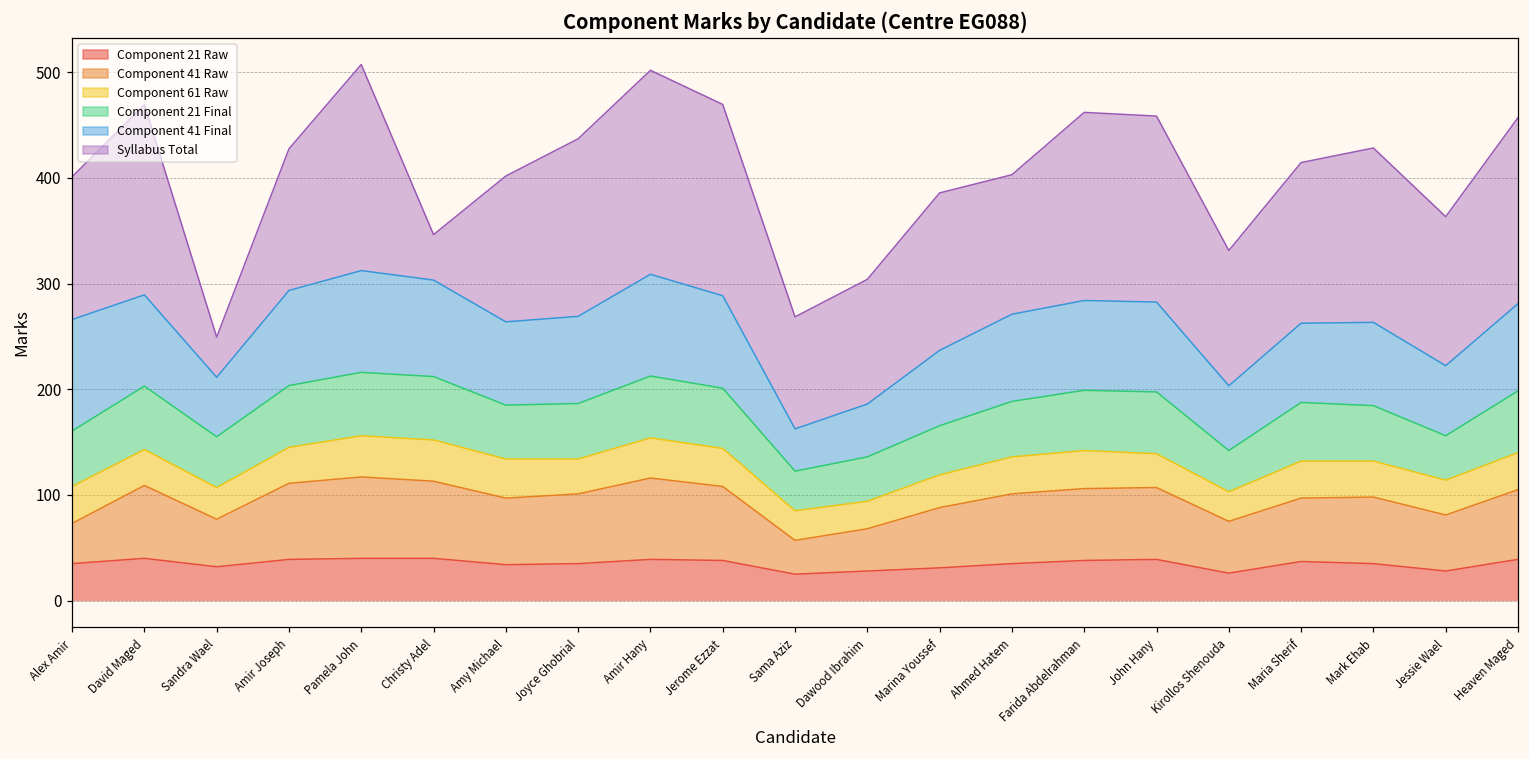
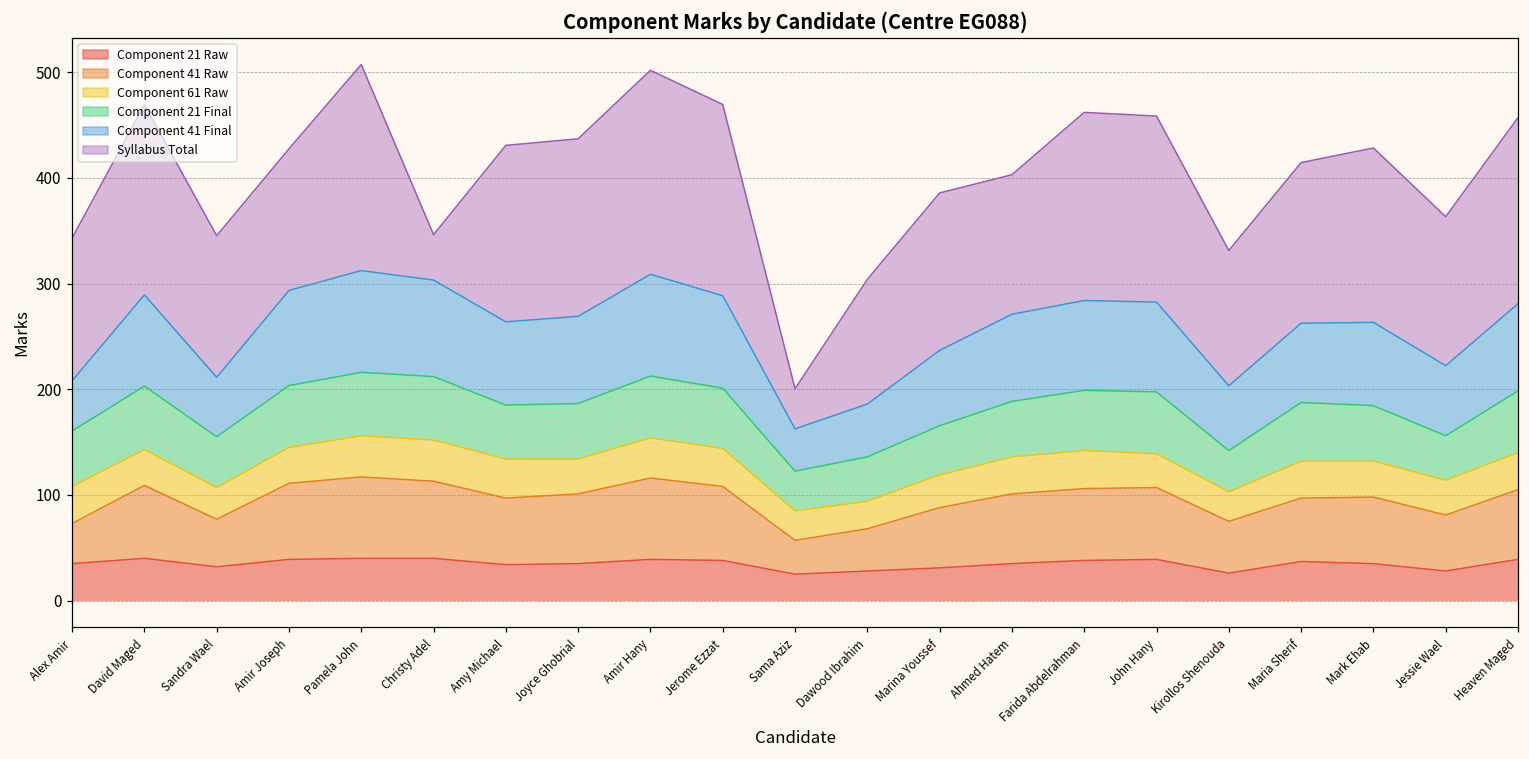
Component 41 Final, Alex Amir: 110 -> 50
Syllabus Total, Sandra Wael: 40 -> 130
Syllabus Total, Amy Michael: 140 -> 170
Syllabus Total, Sama Aziz: 110 -> 40
